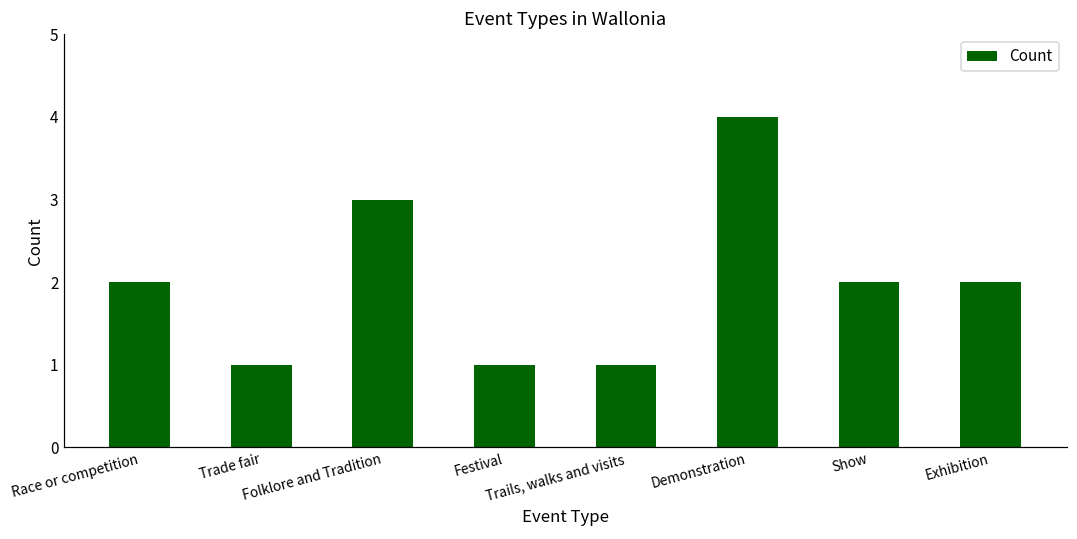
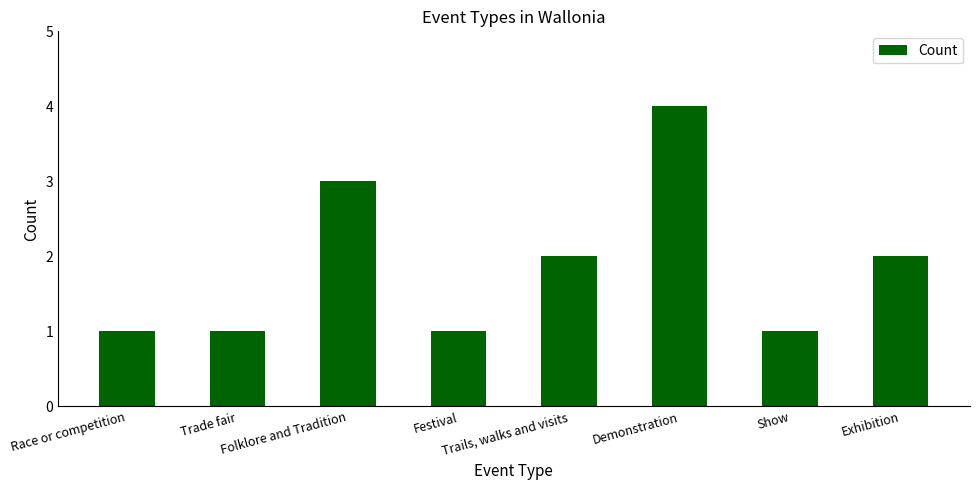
Race or competition: 2 -> 1
Trails, walks and visits: 1 -> 2
Show: 2 -> 1
